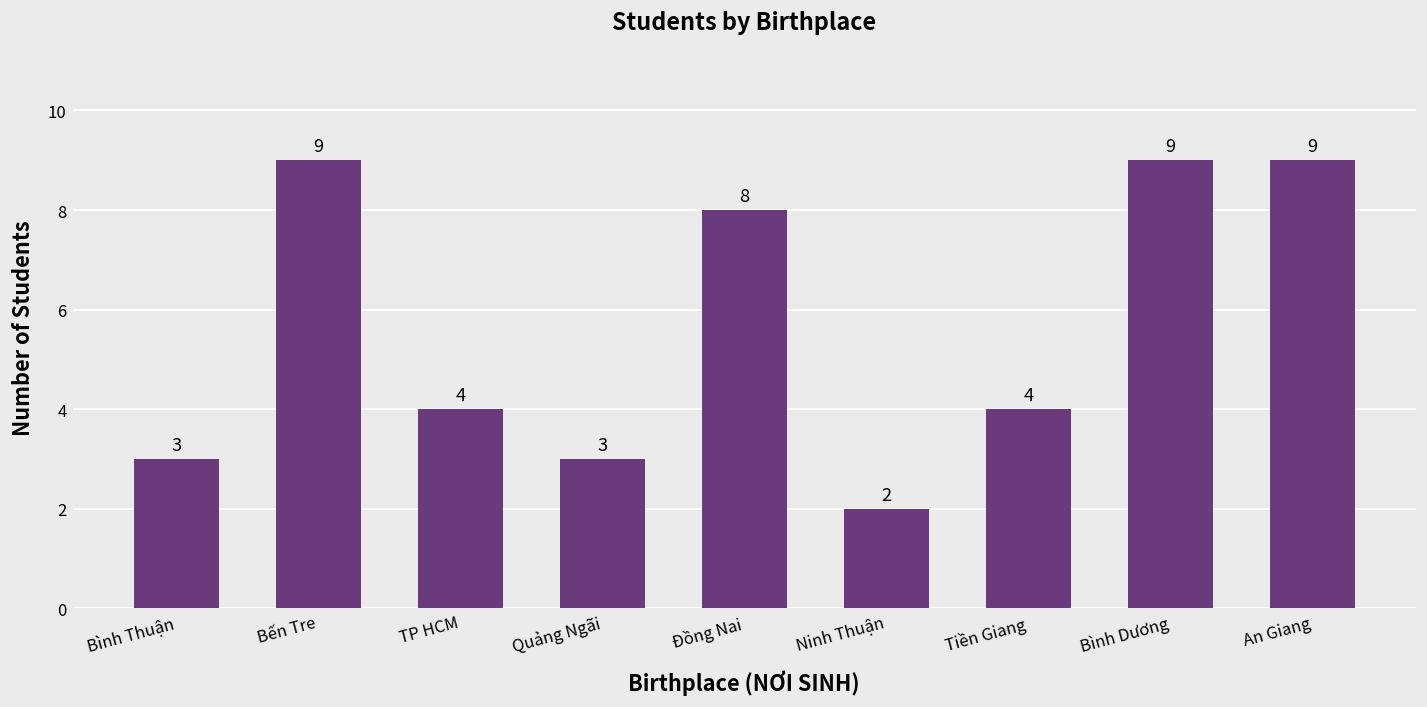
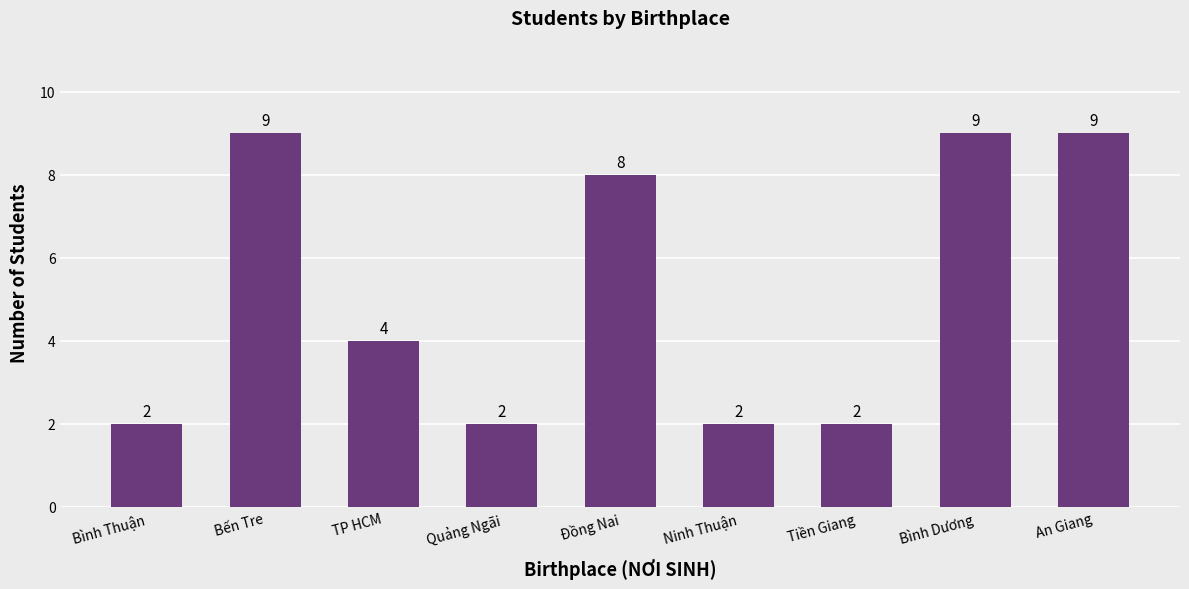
Bình Thuận: 3 -> 2
Quảng Ngãi: 3 -> 2
Tiền Giang: 4 -> 2
